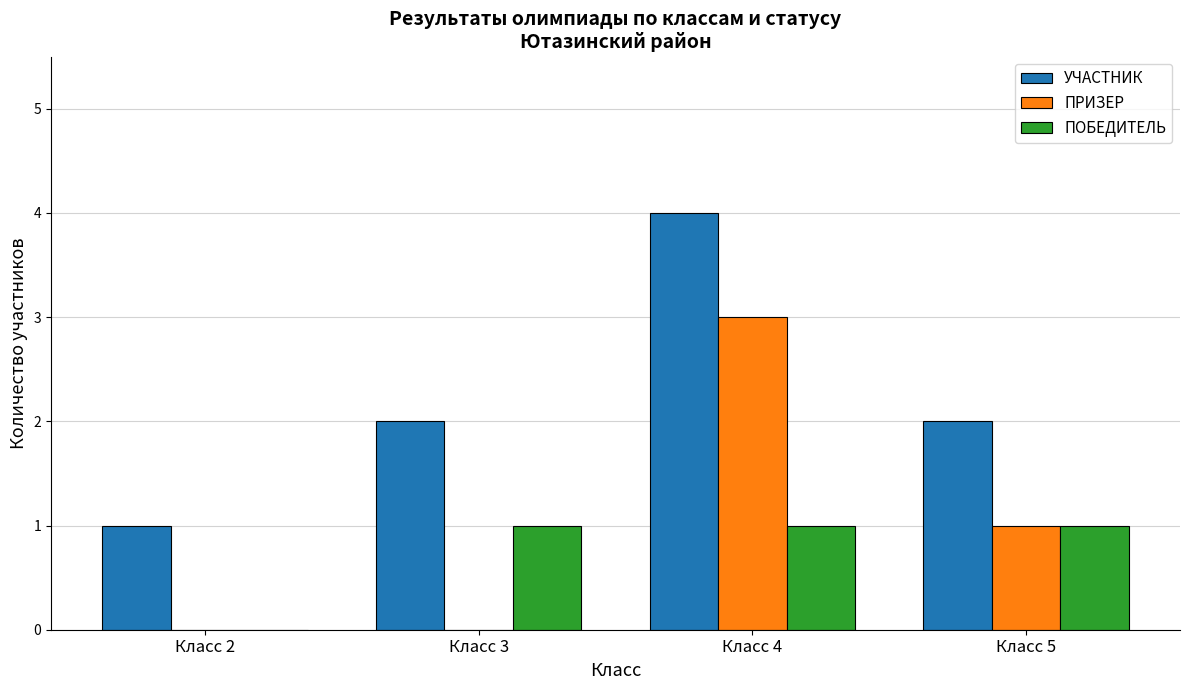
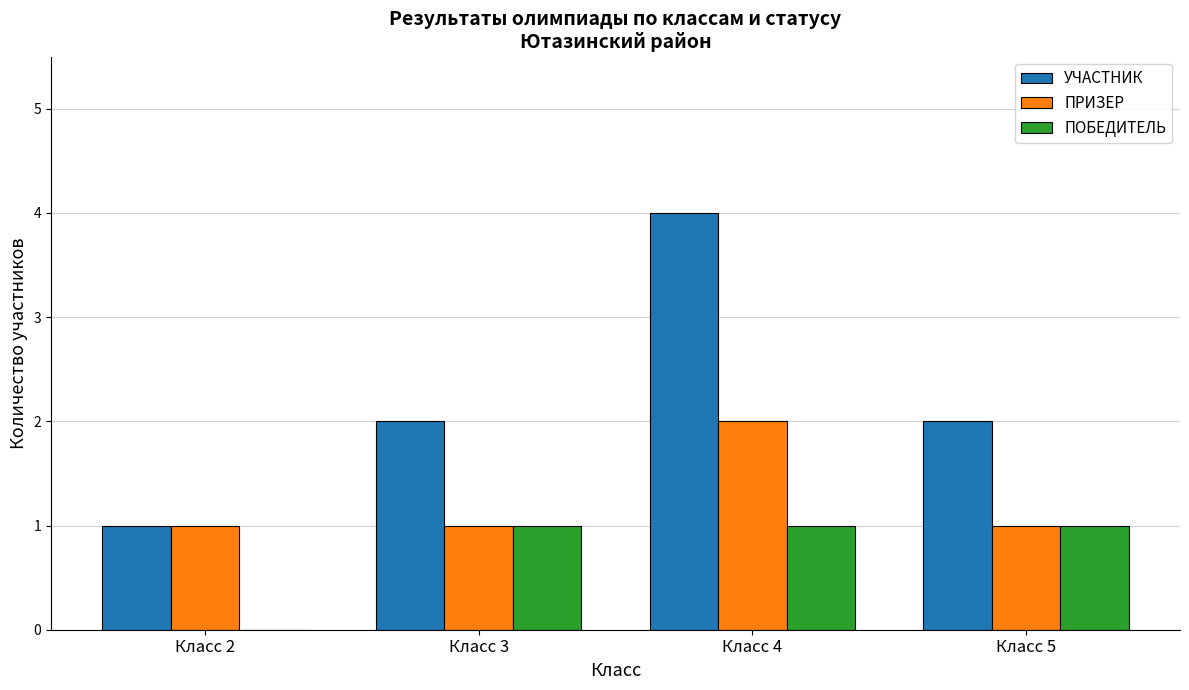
ПРИЗЕР, Класс 2: 0 -> 1
ПРИЗЕР, Класс 3: 0 -> 1
ПРИЗЕР, Класс 4: 3 -> 2
